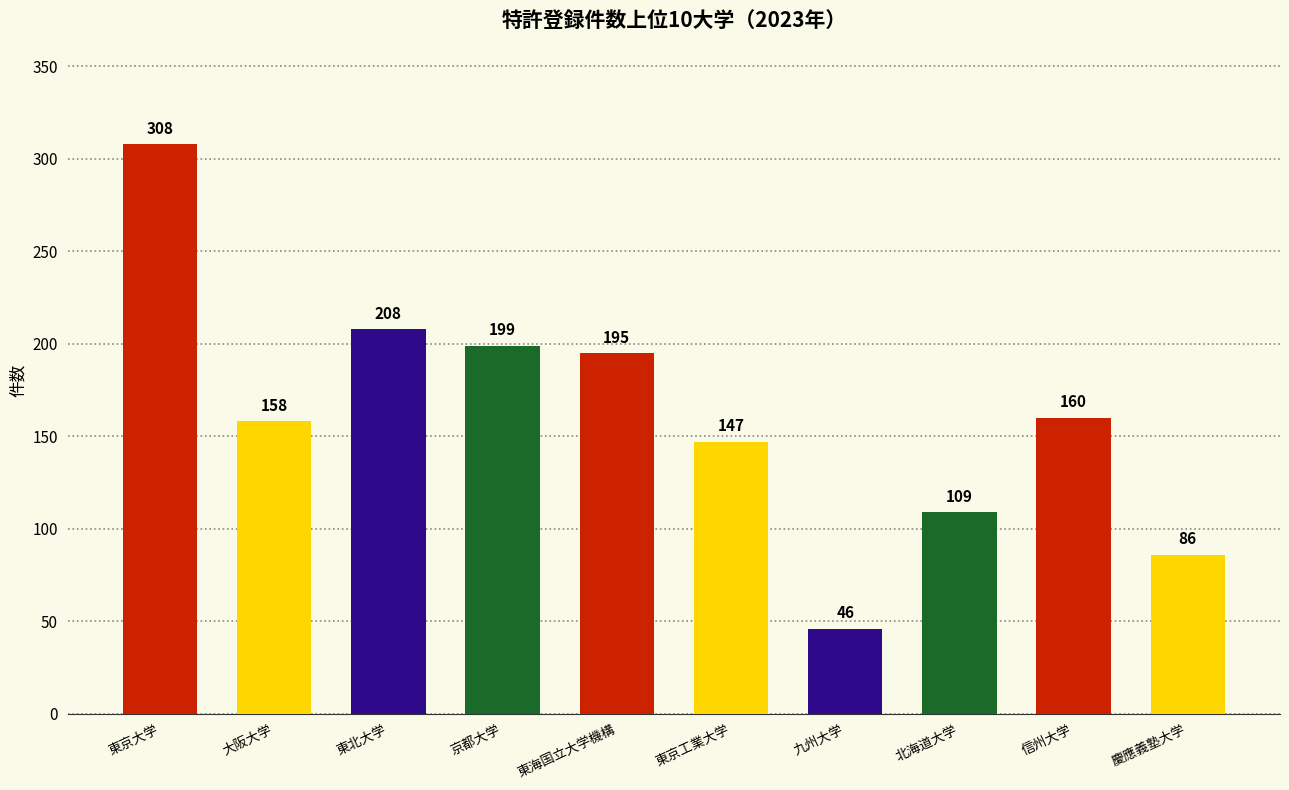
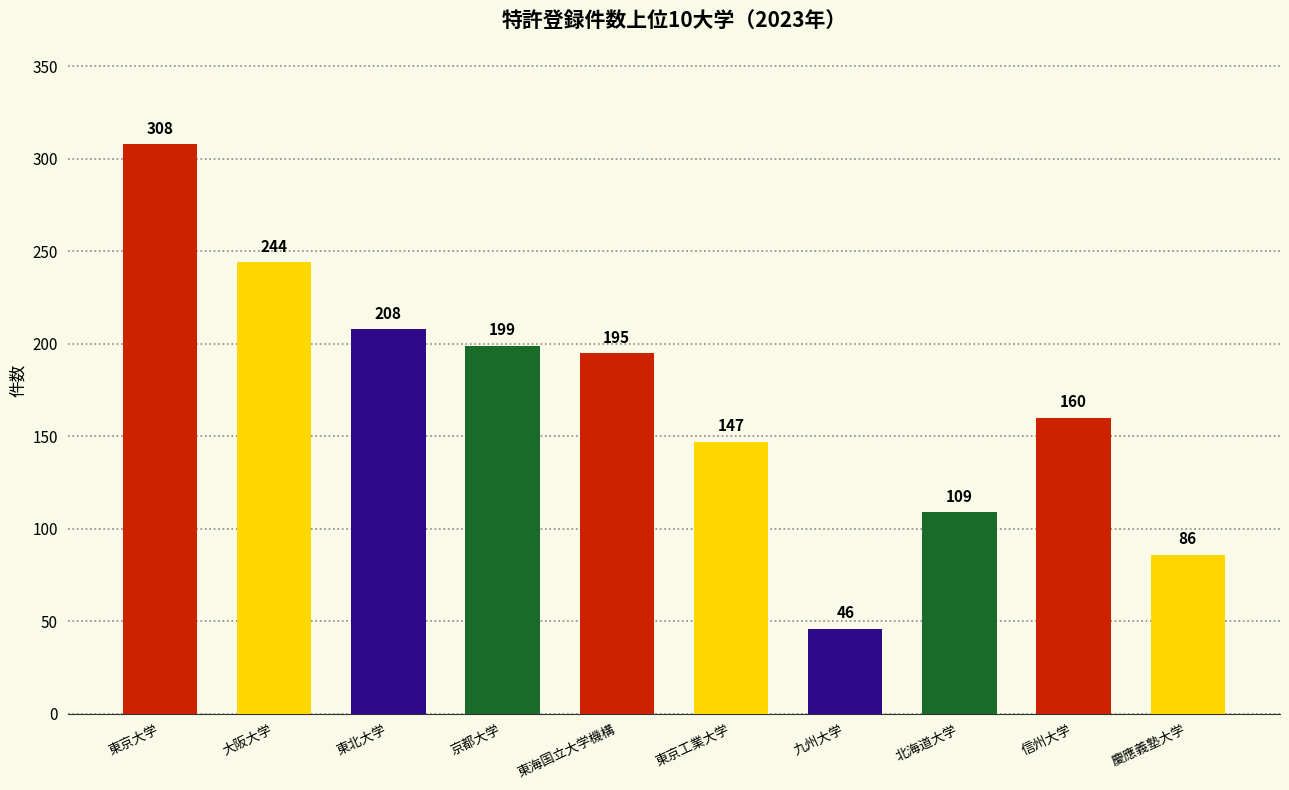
大阪大学: 158 -> 244
